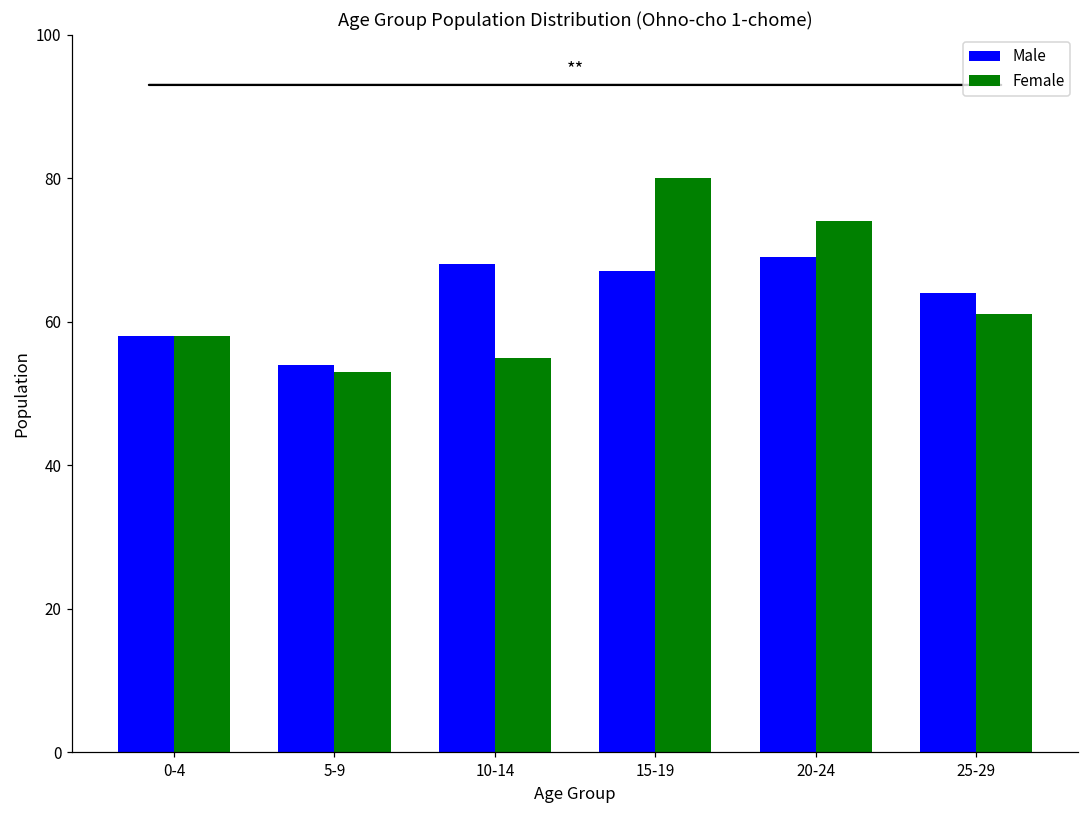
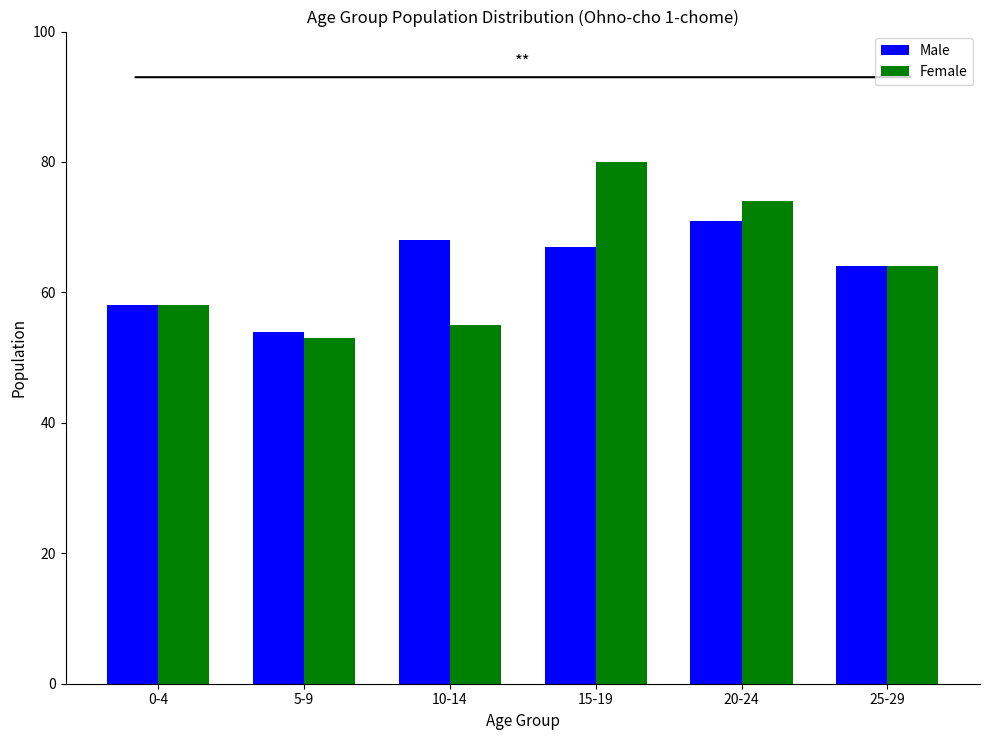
Male, 20-24: 69 -> 71
Female, 25-29: 61 -> 64
